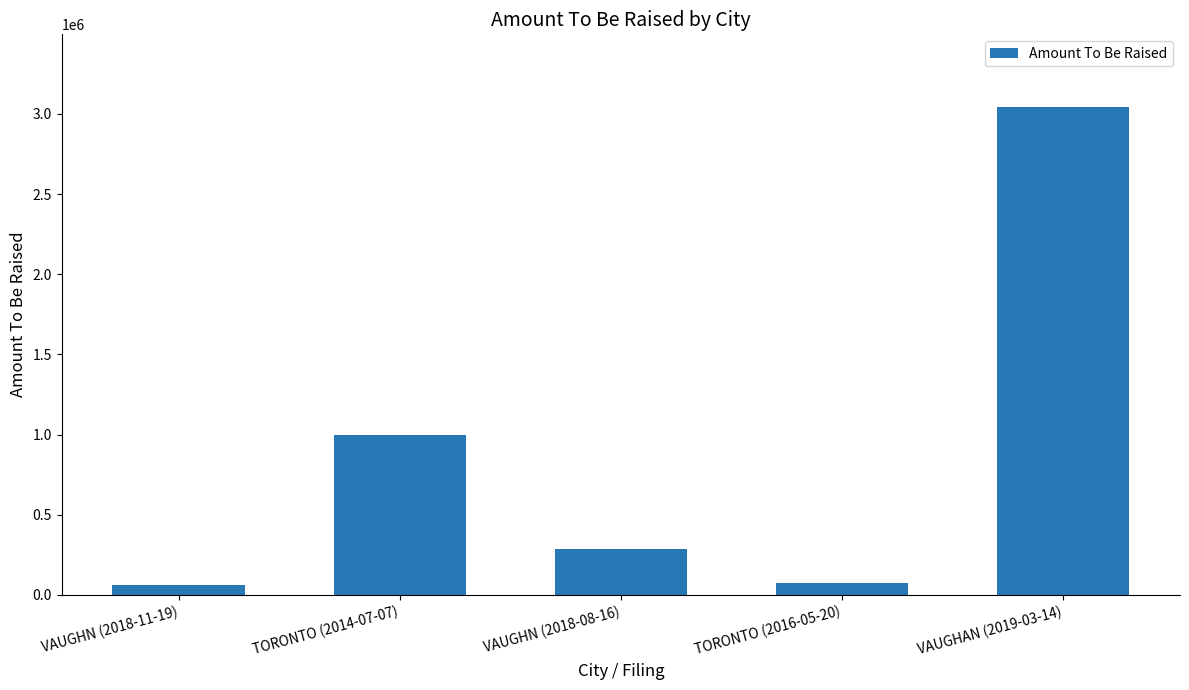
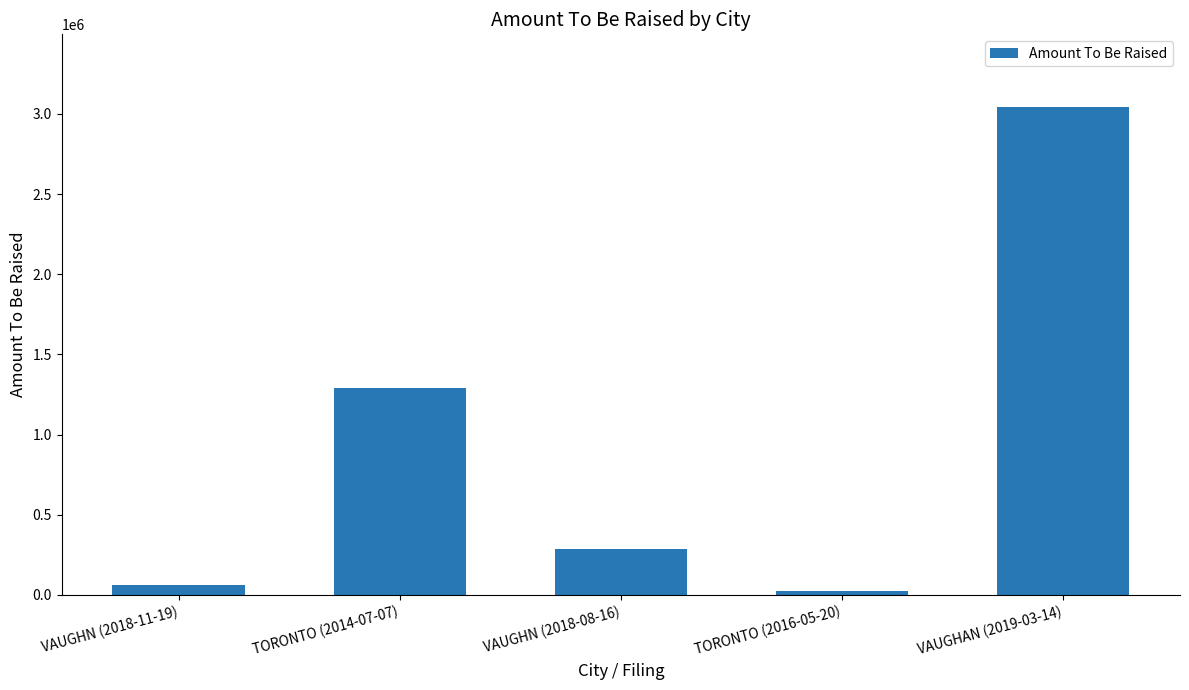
TORONTO (2014-07-07): 1000000 -> 1290000
TORONTO (2016-05-20): 80000 -> 30000
